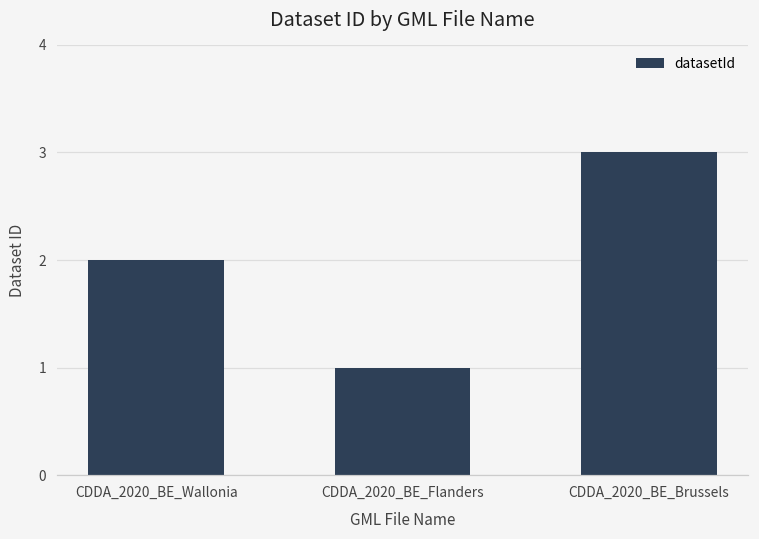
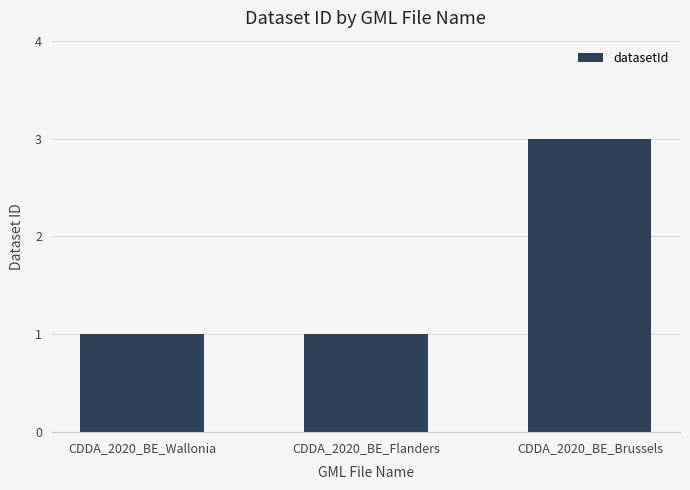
CDDA_2020_BE_Wallonia: 2 -> 1
